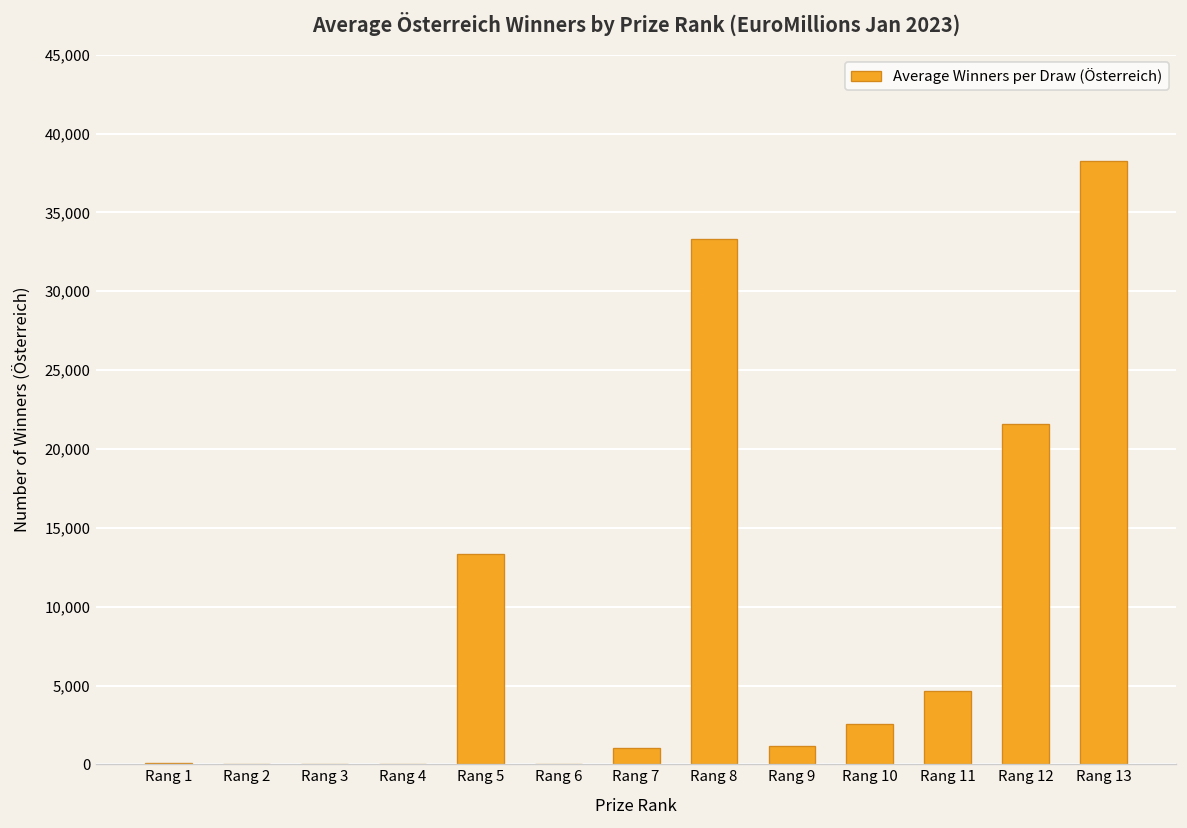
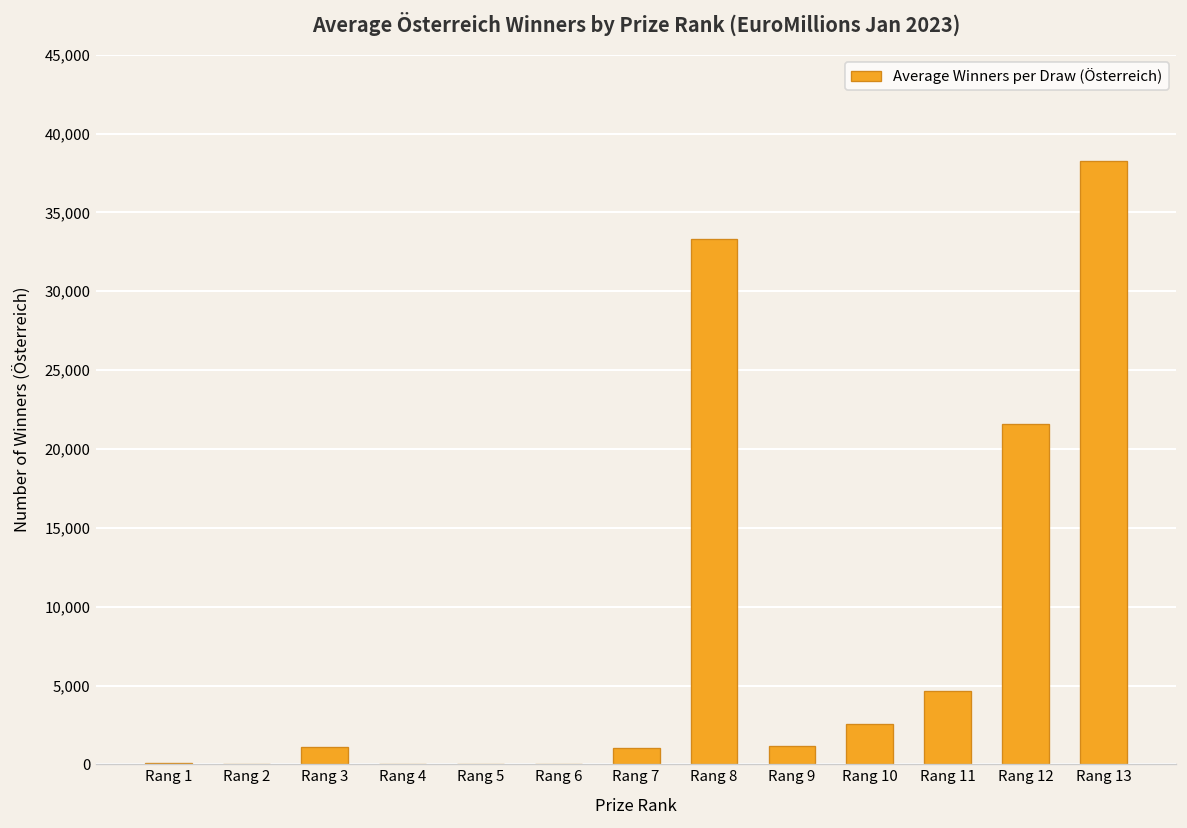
Rang 3: 0 -> 1,100
Rang 5: 13,400 -> 0
